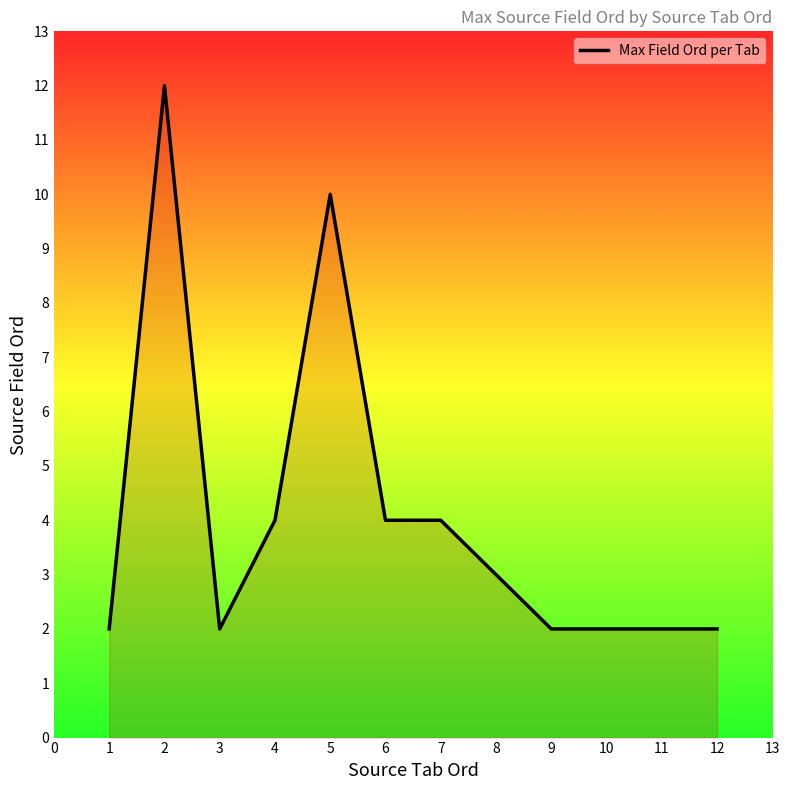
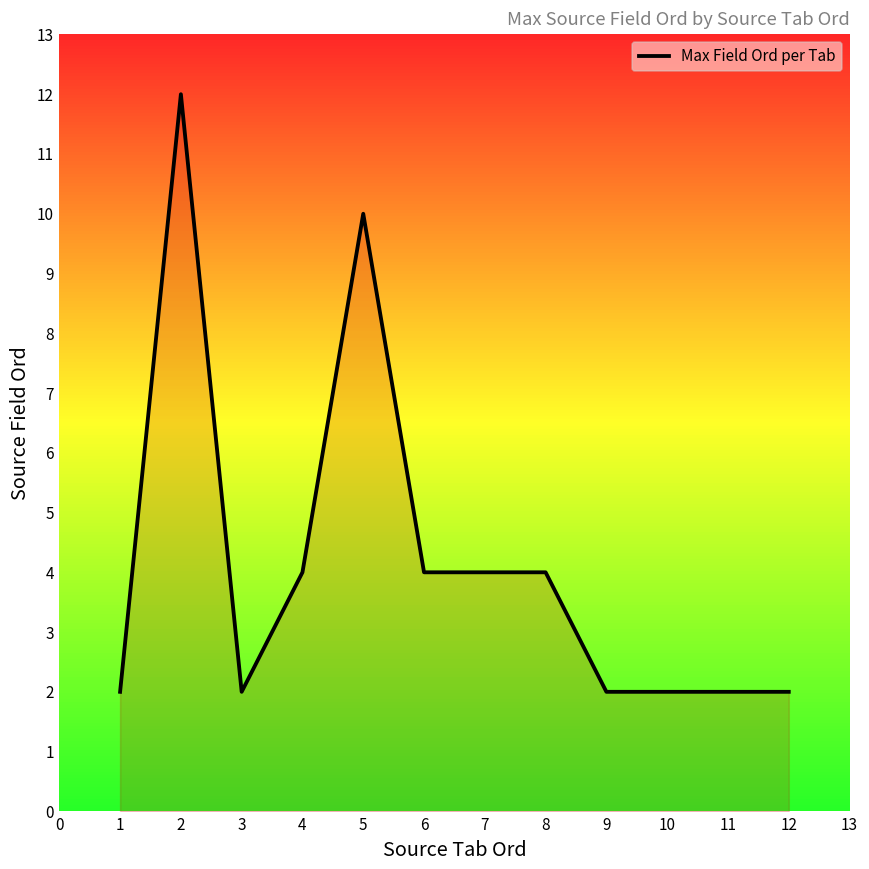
8: 3 -> 4
